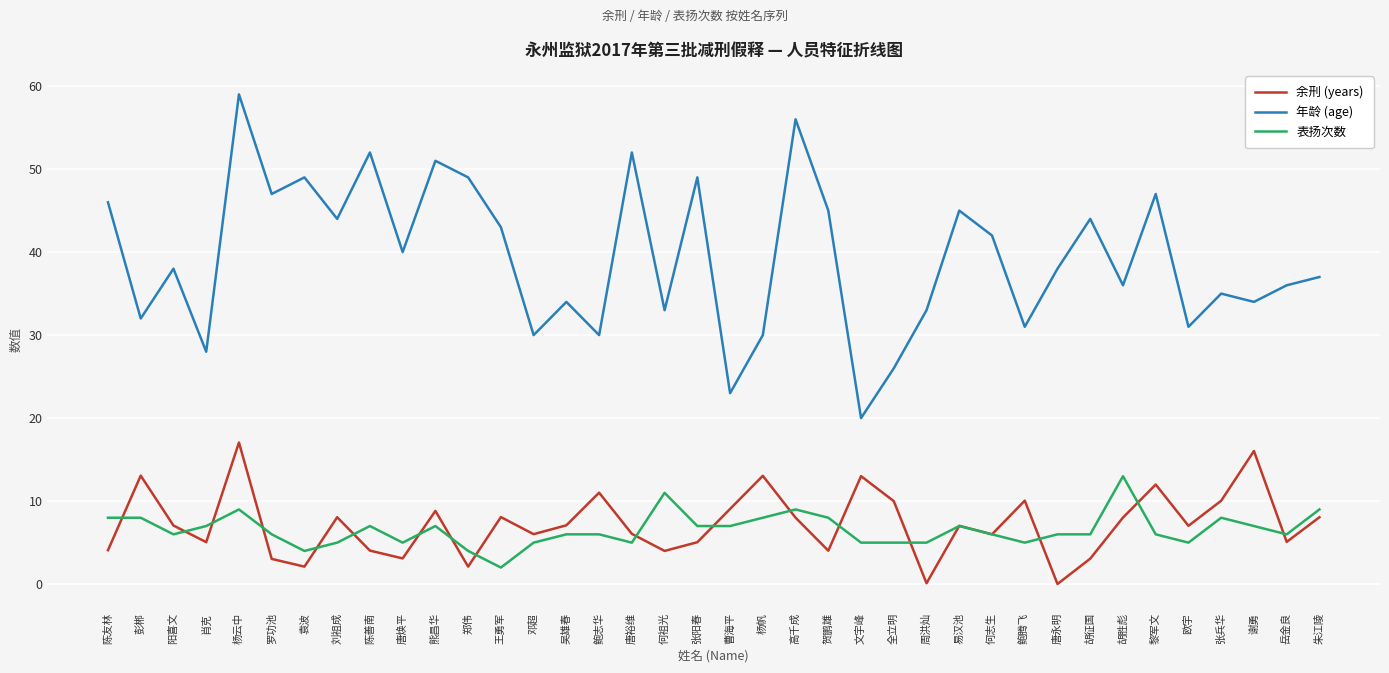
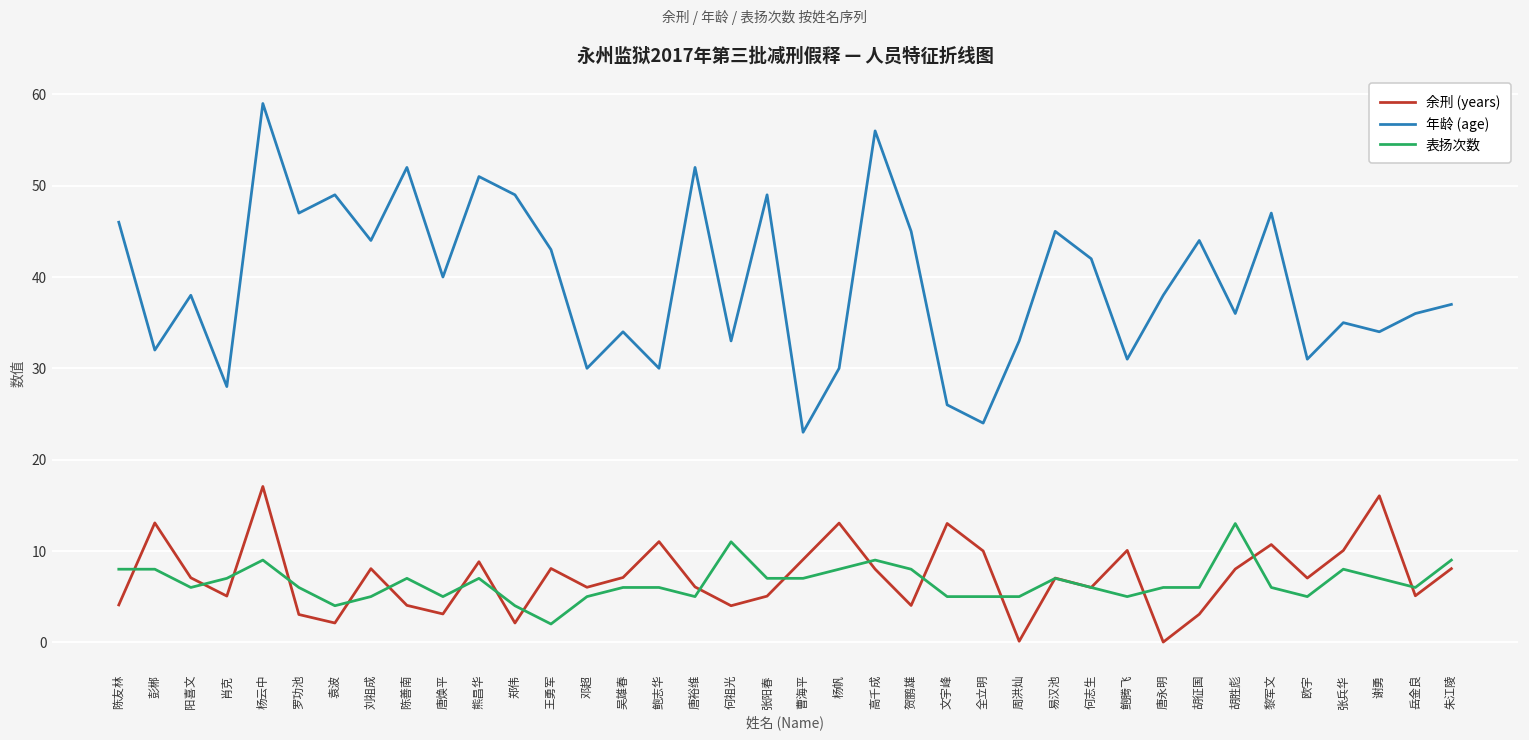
年龄 (age), 文宇峰: 20 -> 26
年龄 (age), 全立明: 26 -> 24
余刑 (years), 黎军文: 12 -> 11
